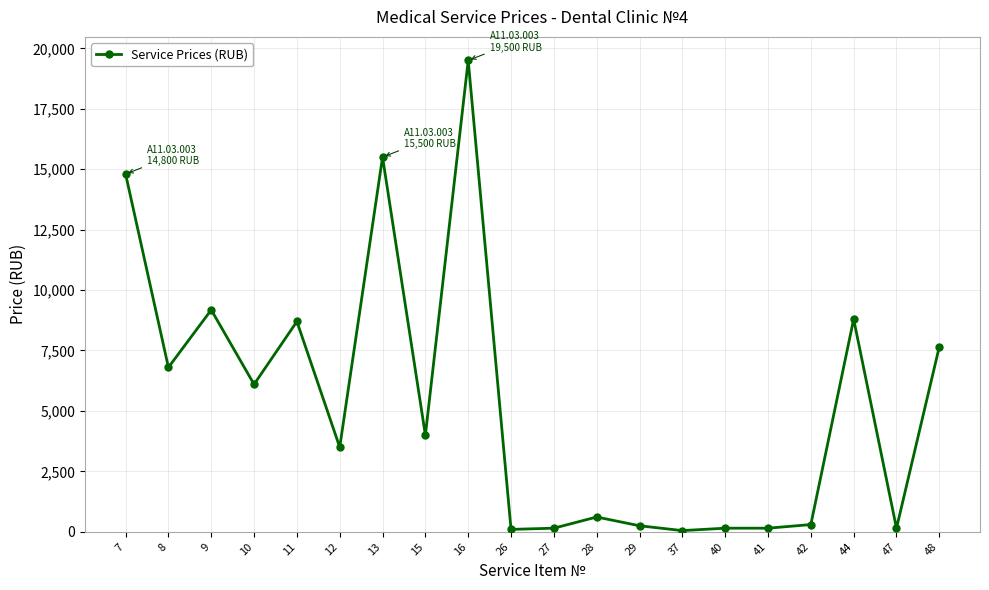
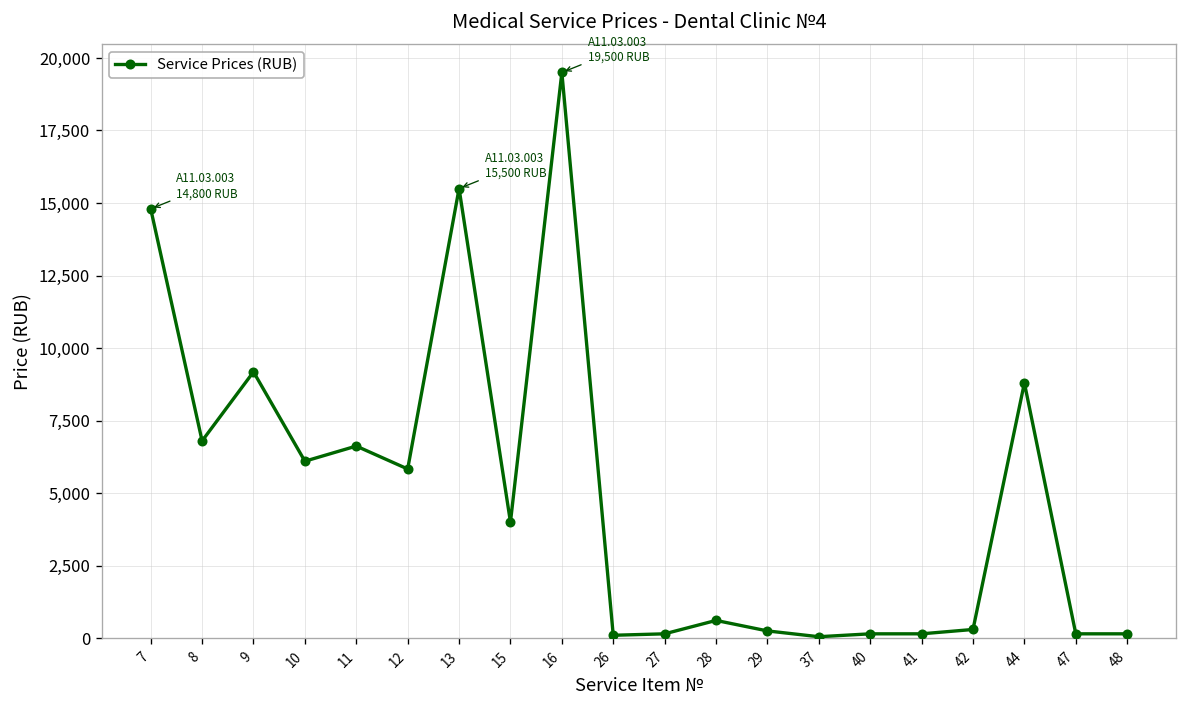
11: 8,700 -> 6,600
12: 3,500 -> 5,800
48: 7,700 -> 200
